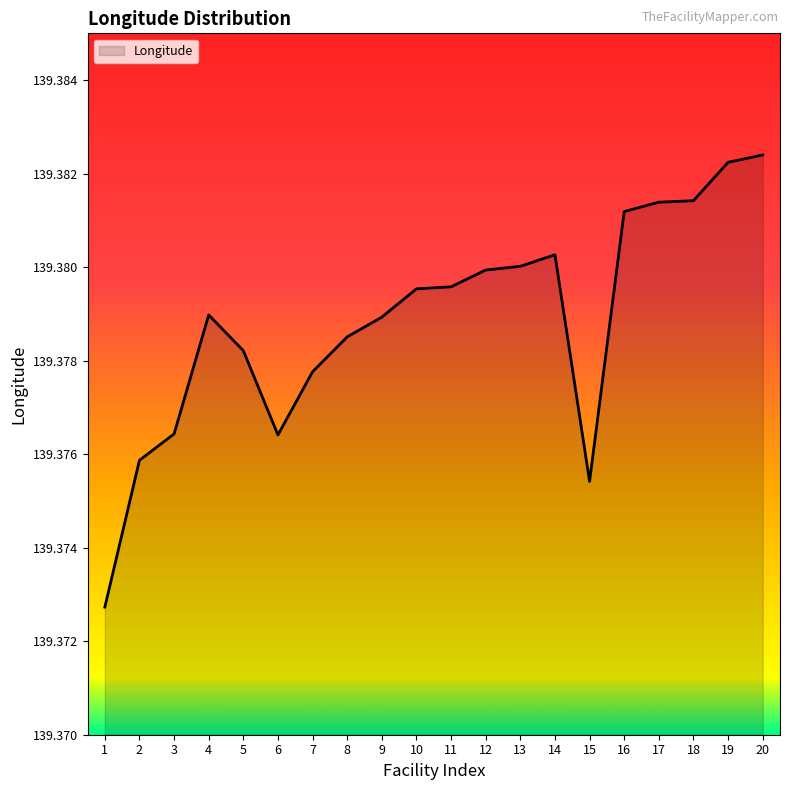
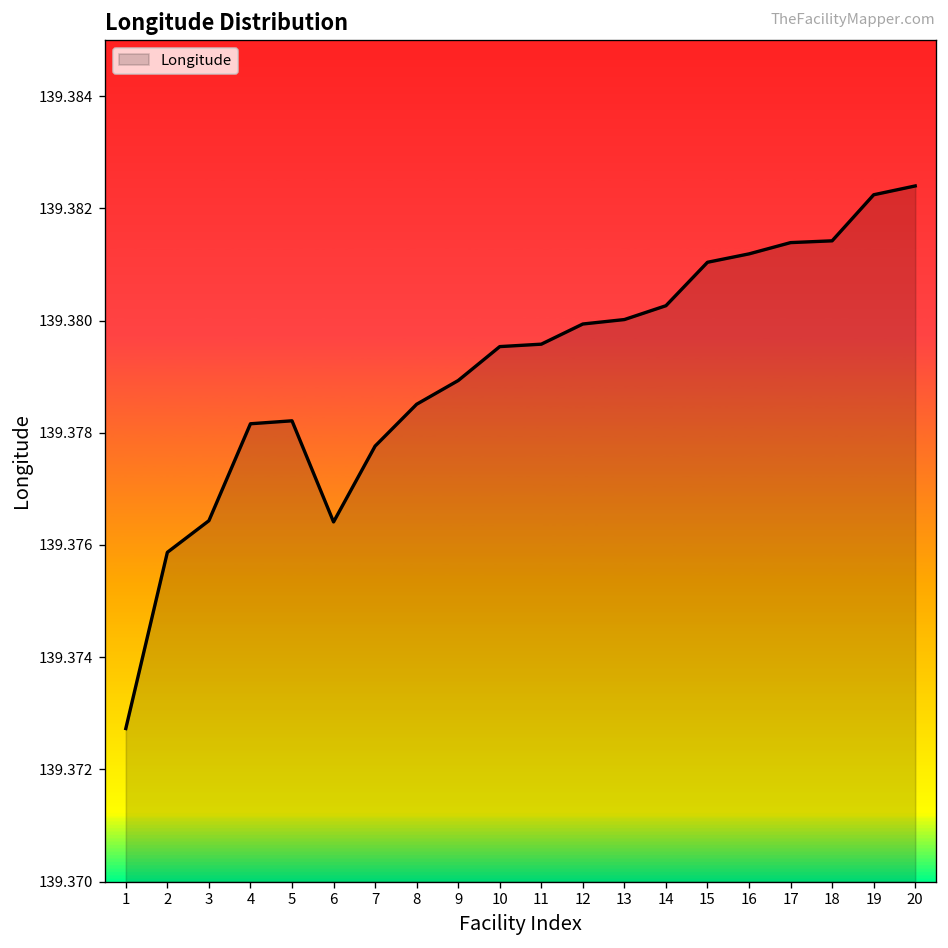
4: 139.3790 -> 139.3782
15: 139.3754 -> 139.3810
